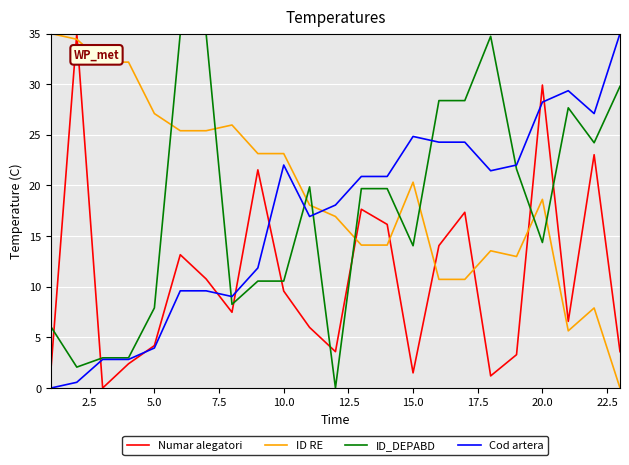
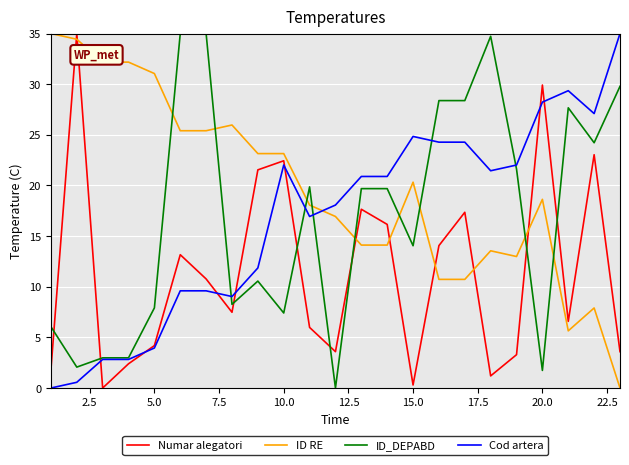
ID RE, 5.0: 27.1 -> 31.0
Numar alegatori, 10.0: 9.6 -> 22.4
ID_DEPABD, 10.0: 10.6 -> 7.4
Numar alegatori, 15.0: 1.5 -> 0.3
ID_DEPABD, 20.0: 14.4 -> 1.7
